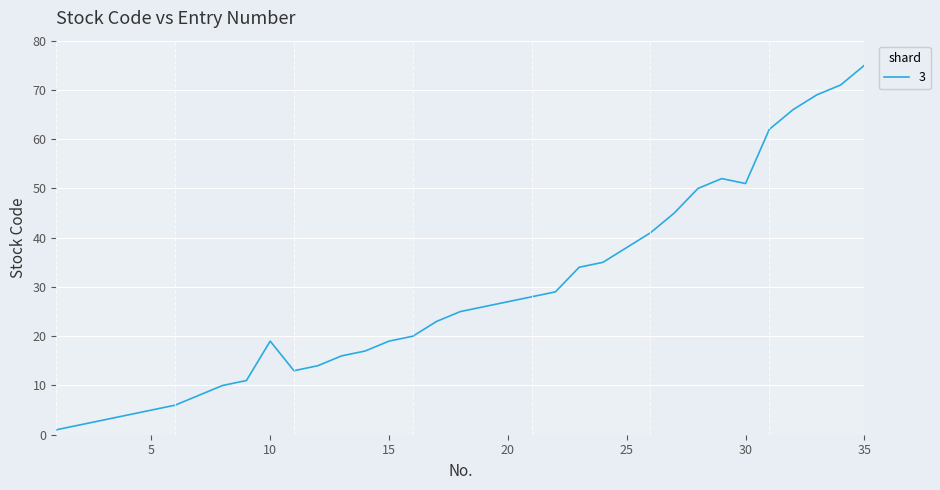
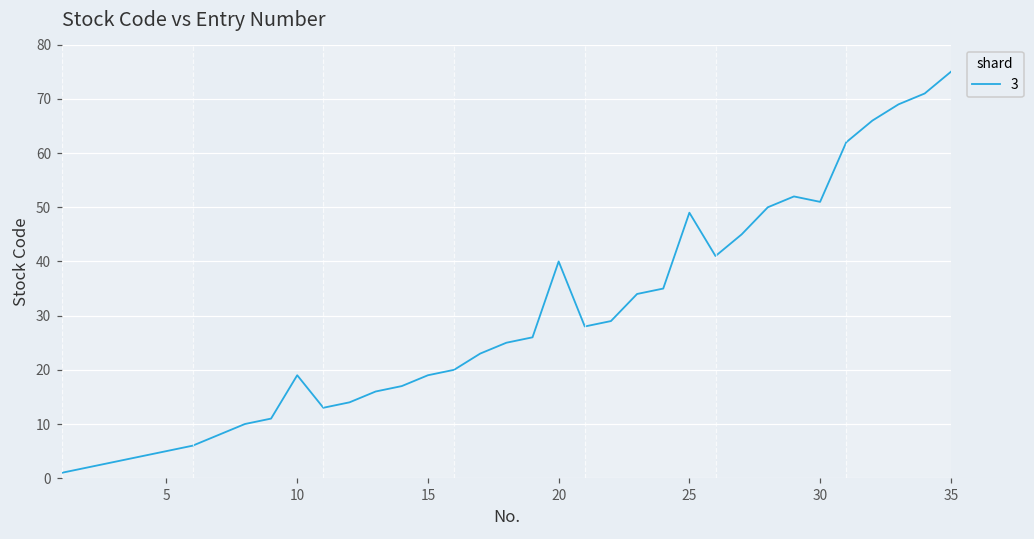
20: 27 -> 40
25: 38 -> 49
